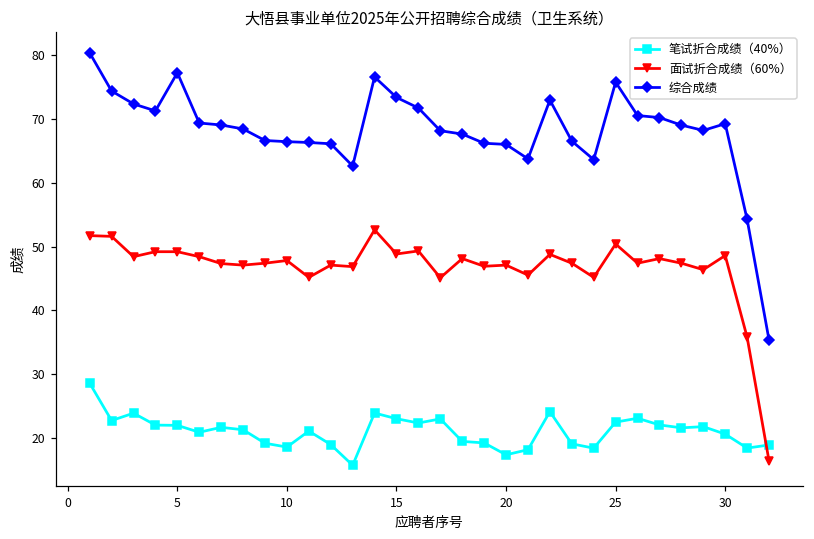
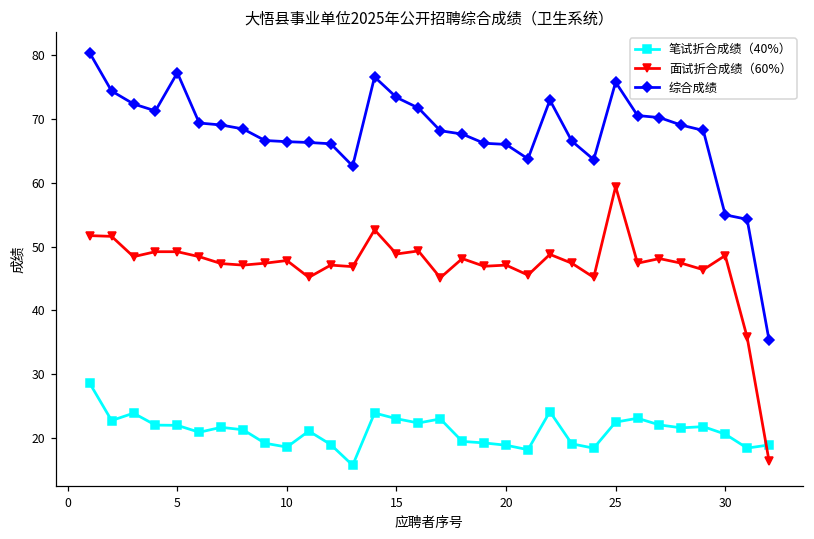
笔试折合成绩（40%）, 20: 17 -> 19
面试折合成绩（60%）, 25: 50 -> 59
综合成绩, 30: 69 -> 55
